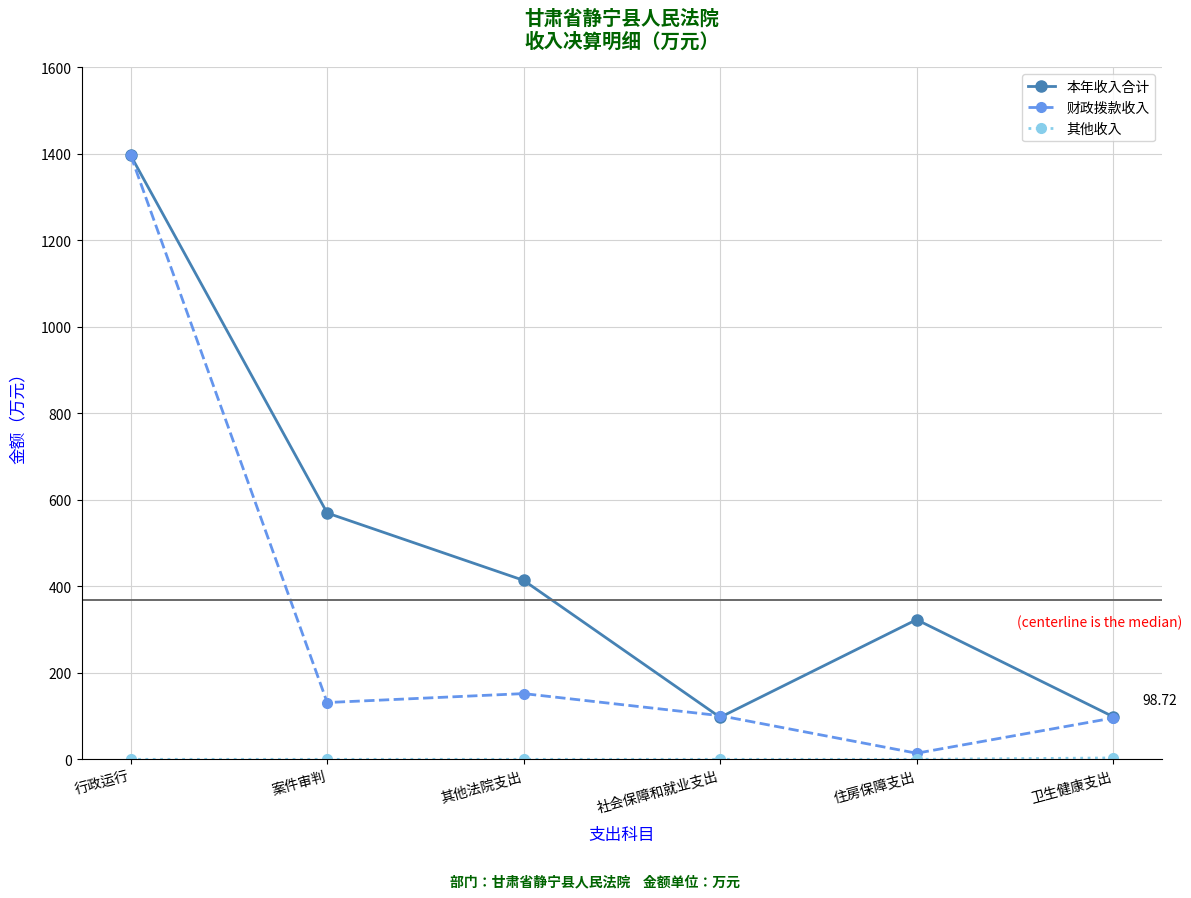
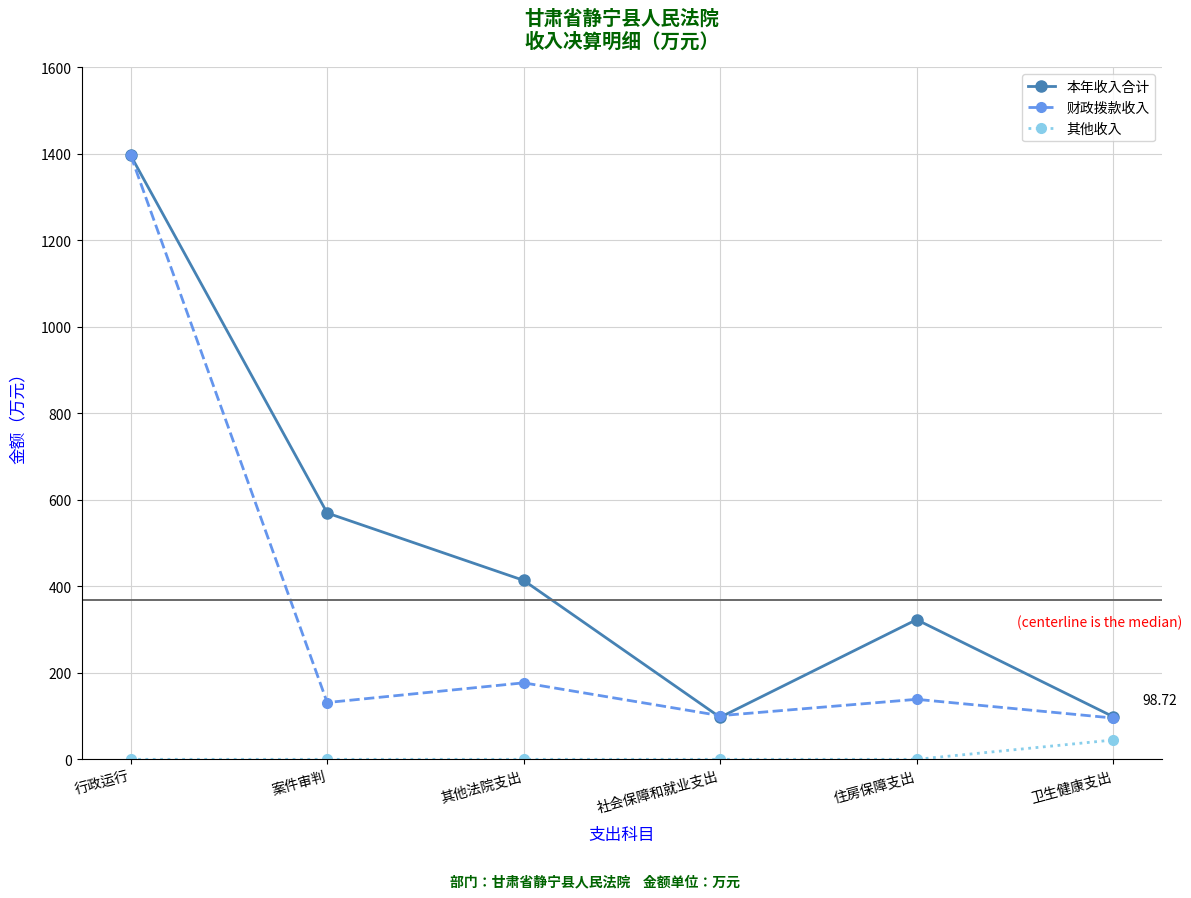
财政拨款收入, 其他法院支出: 150 -> 180
财政拨款收入, 住房保障支出: 10 -> 140
其他收入, 卫生健康支出: 0 -> 40
